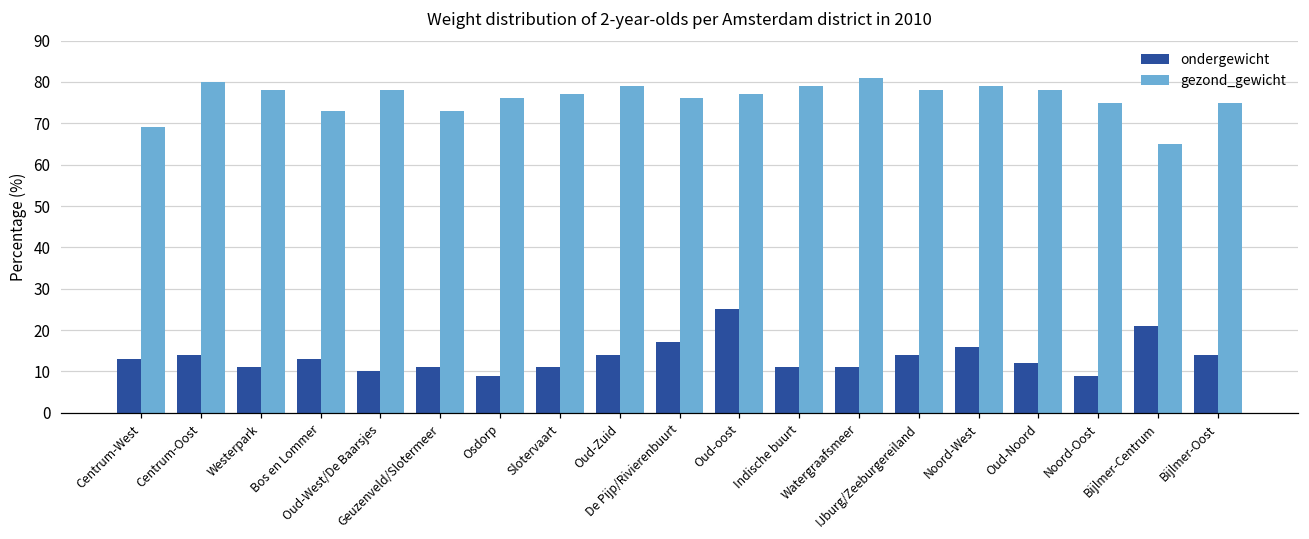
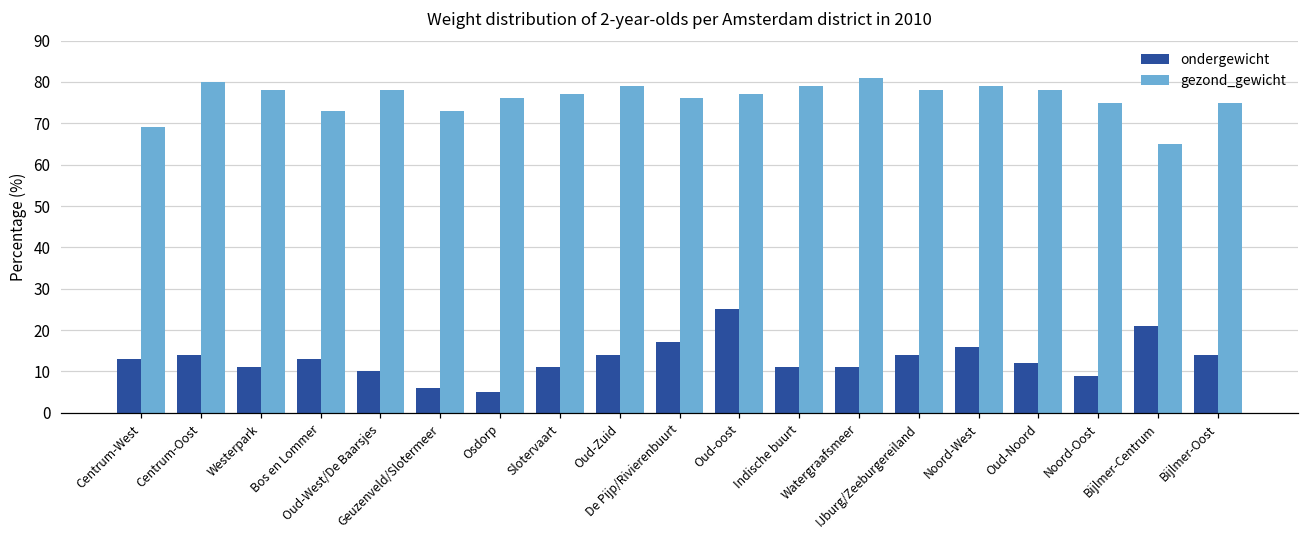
ondergewicht, Geuzenveld/Slotermeer: 11 -> 6
ondergewicht, Osdorp: 9 -> 5
